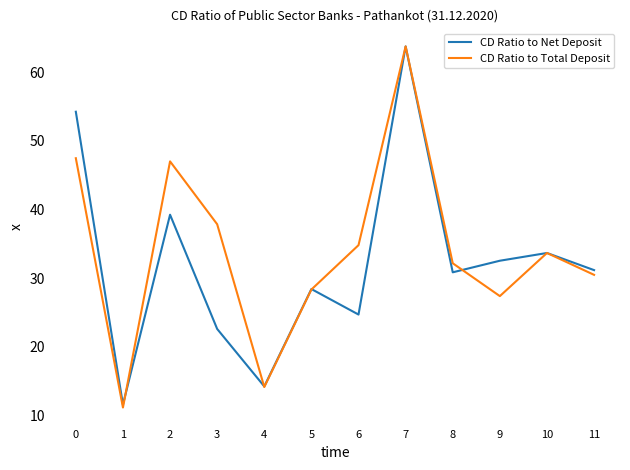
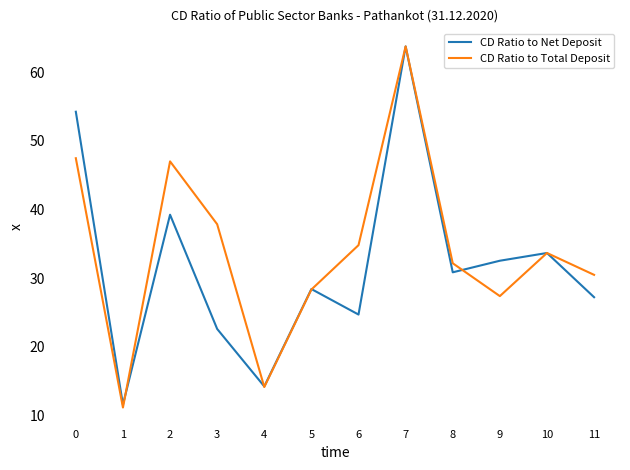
CD Ratio to Net Deposit, 11: 31 -> 27
